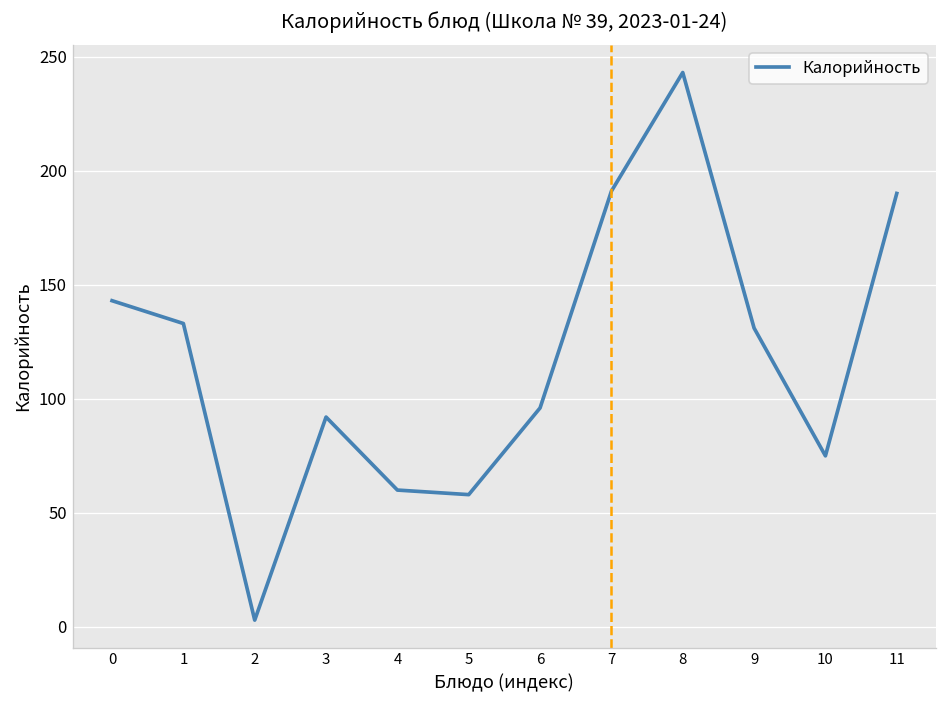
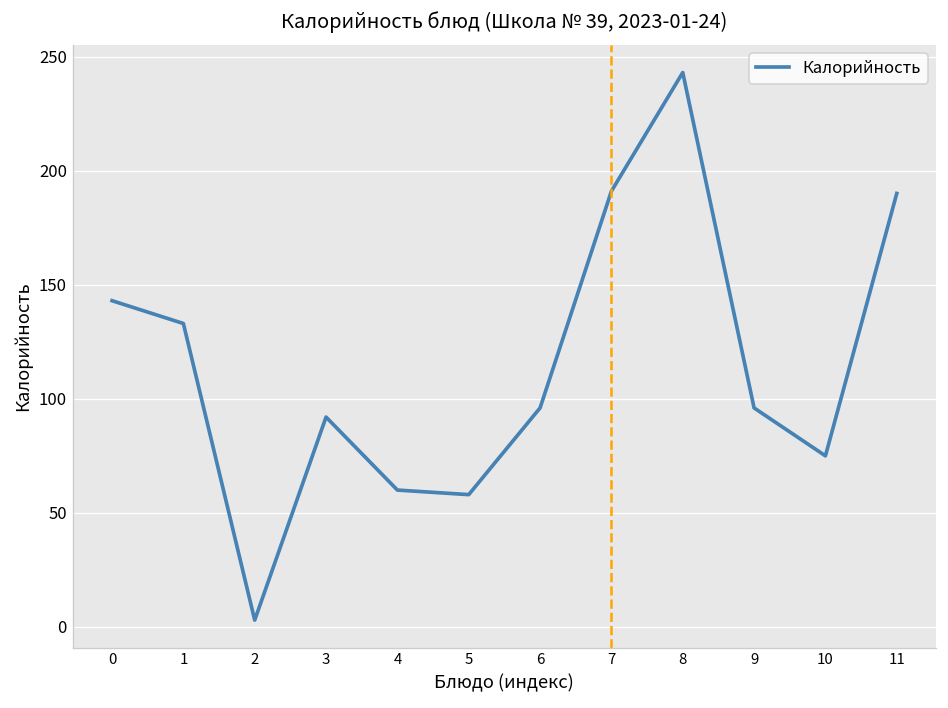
9: 131 -> 96
